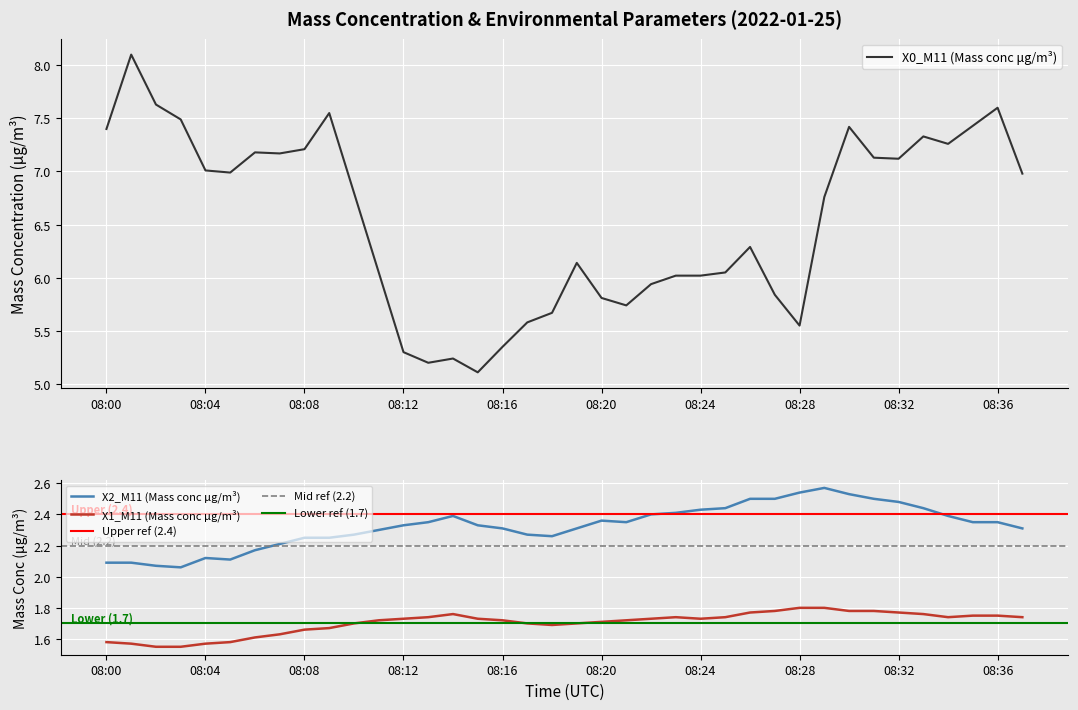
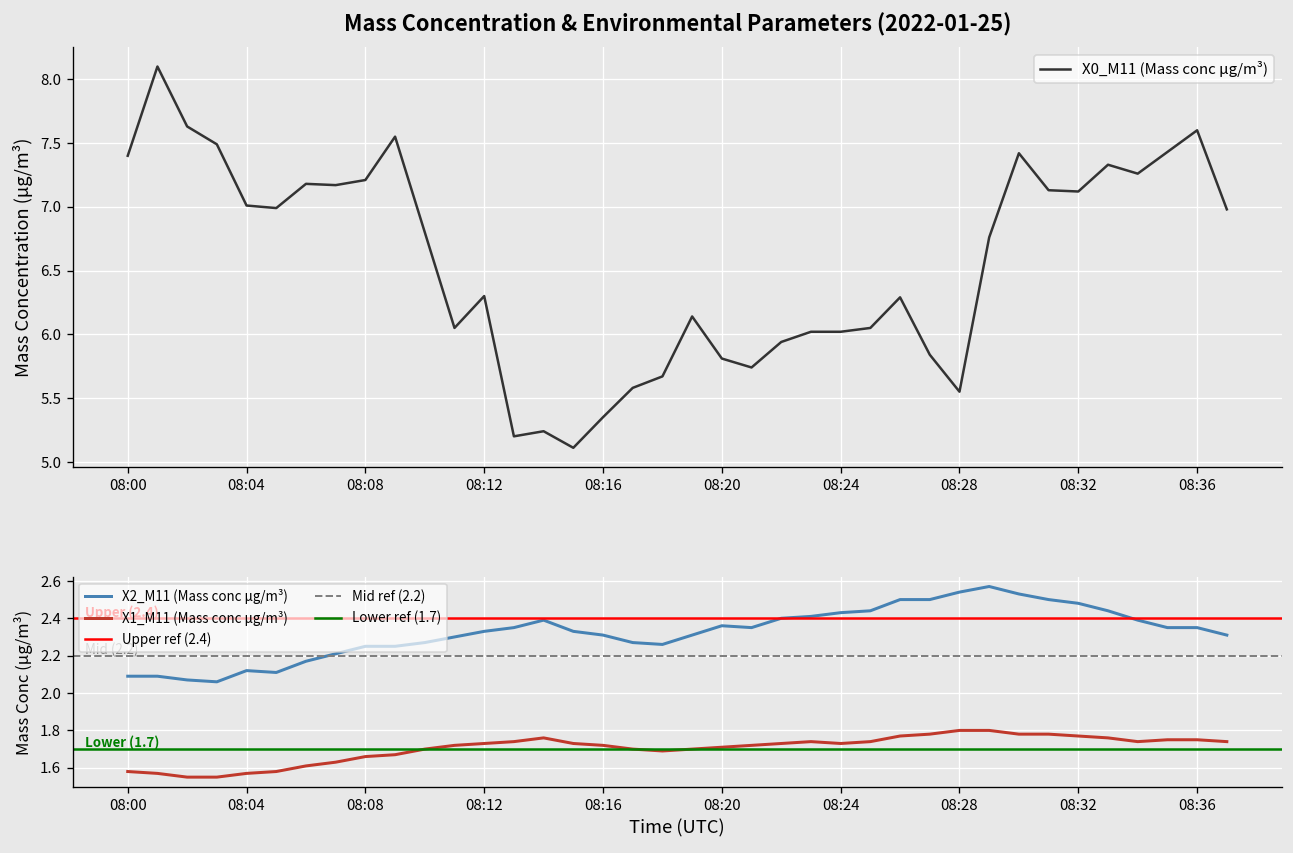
Mass Concentration & Environmental Parameters (2022-01-25), 08:12: 5.3 -> 6.3
